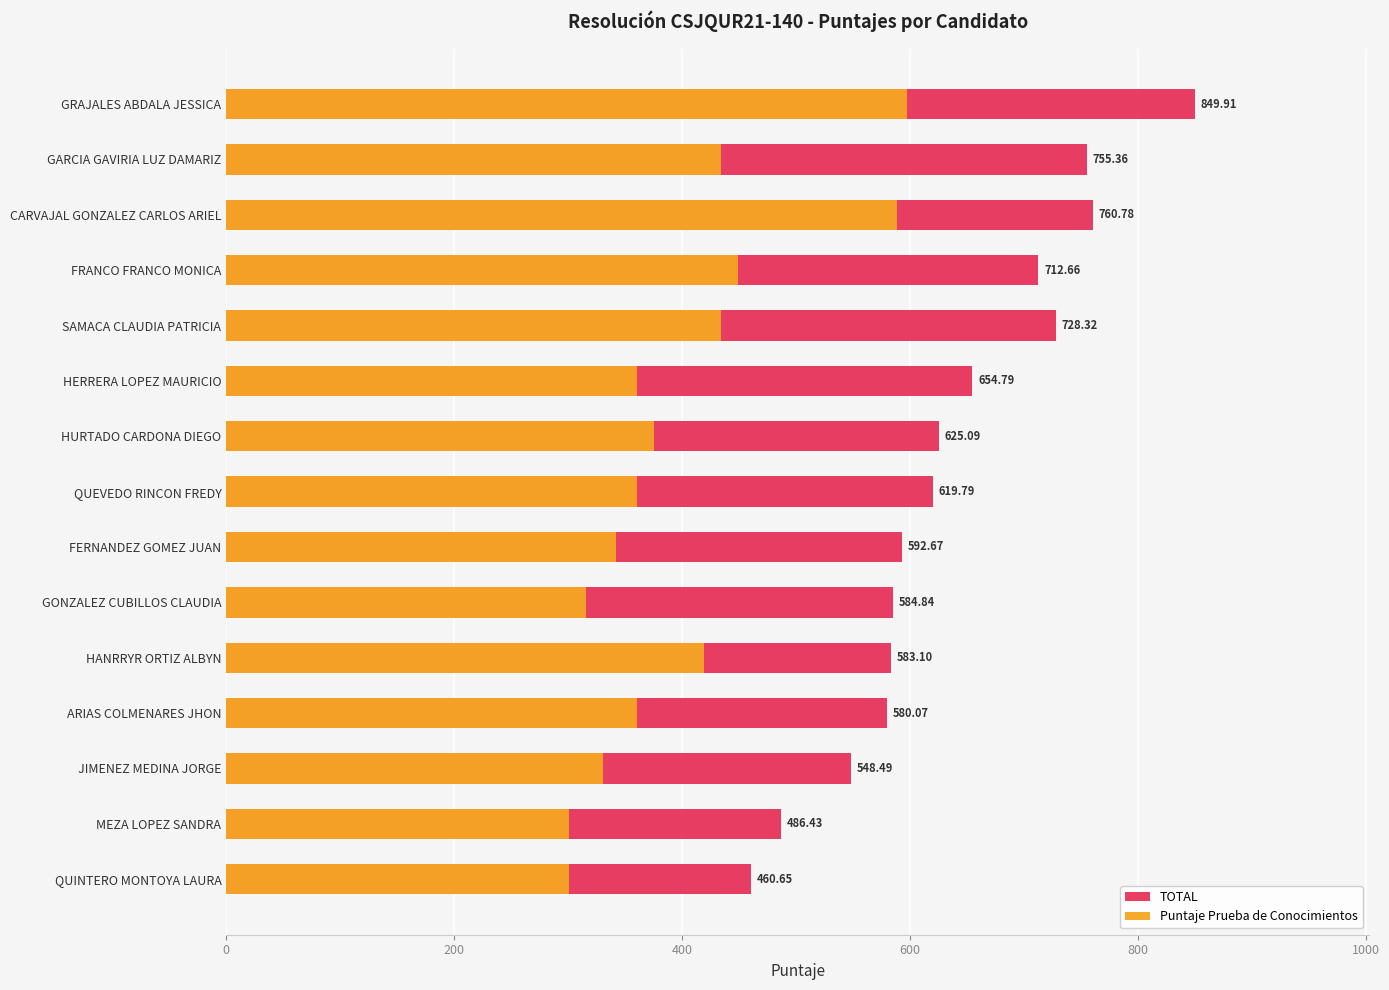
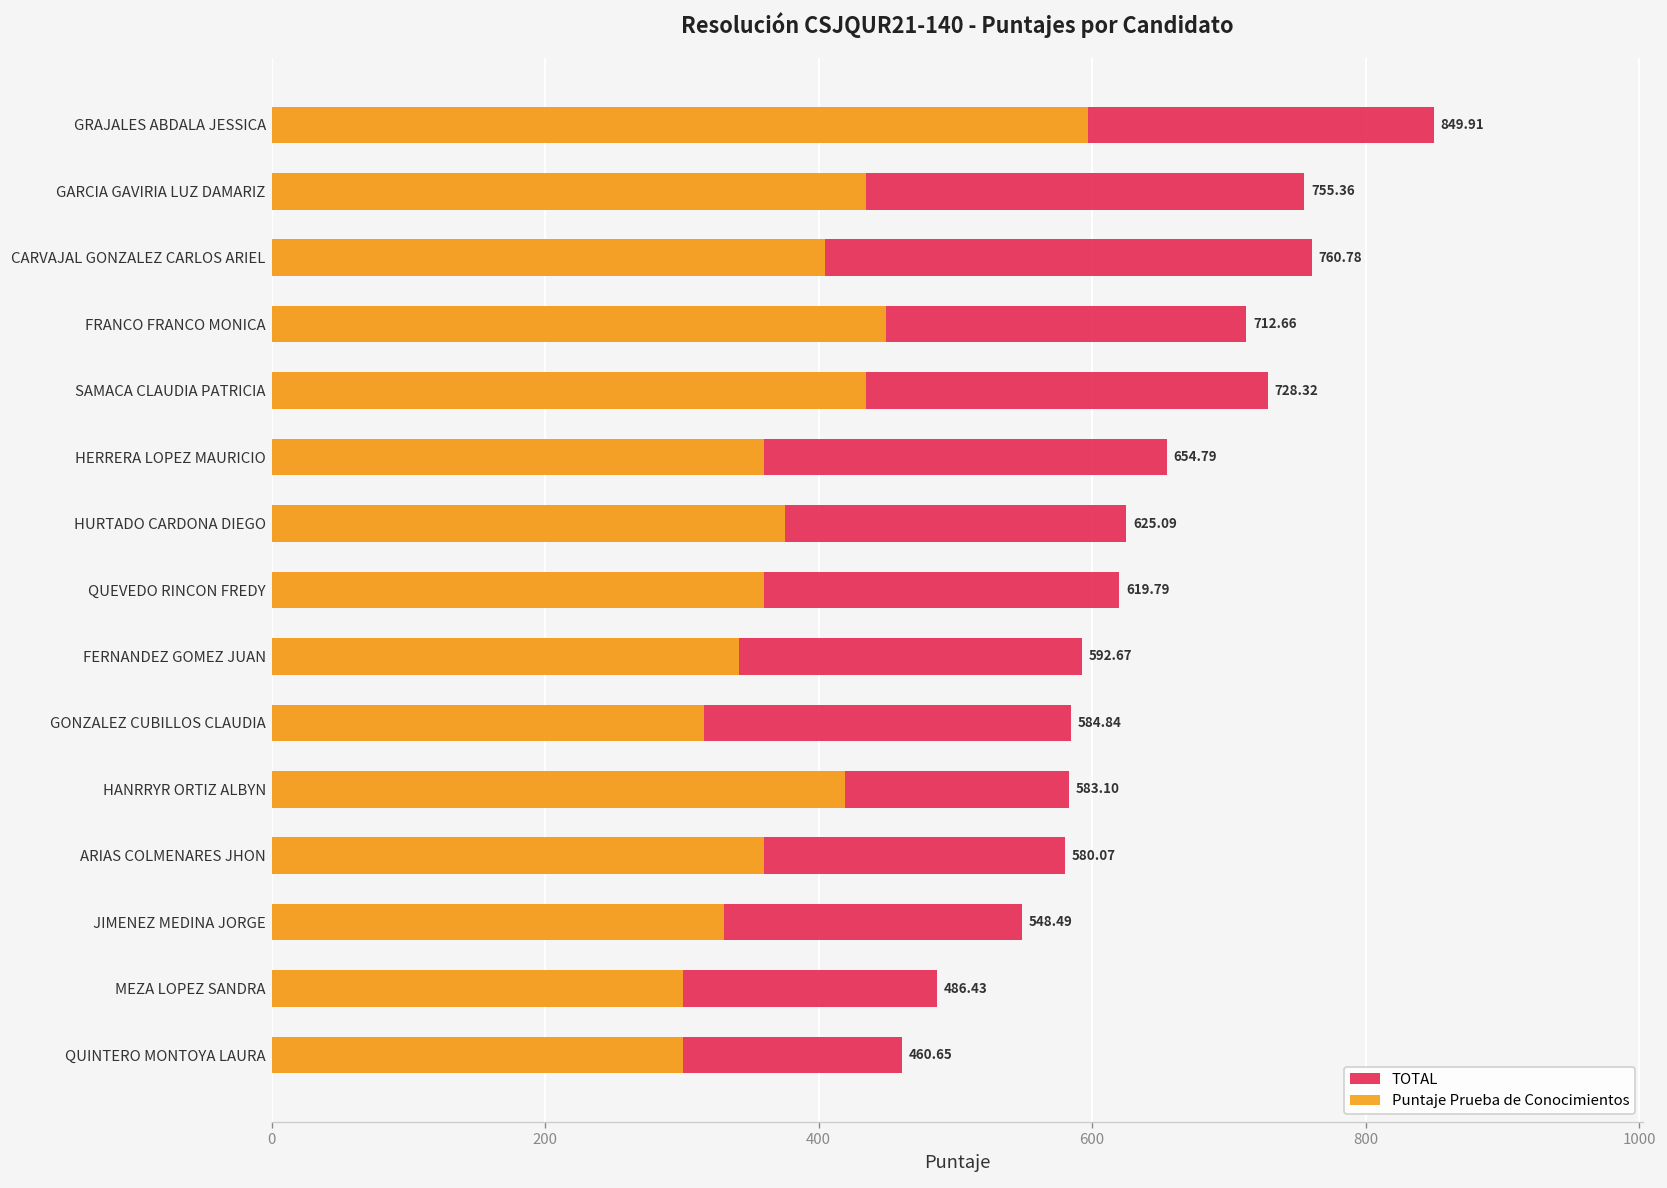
Puntaje Prueba de Conocimientos, CARVAJAL GONZALEZ CARLOS ARIEL: 588 -> 405
